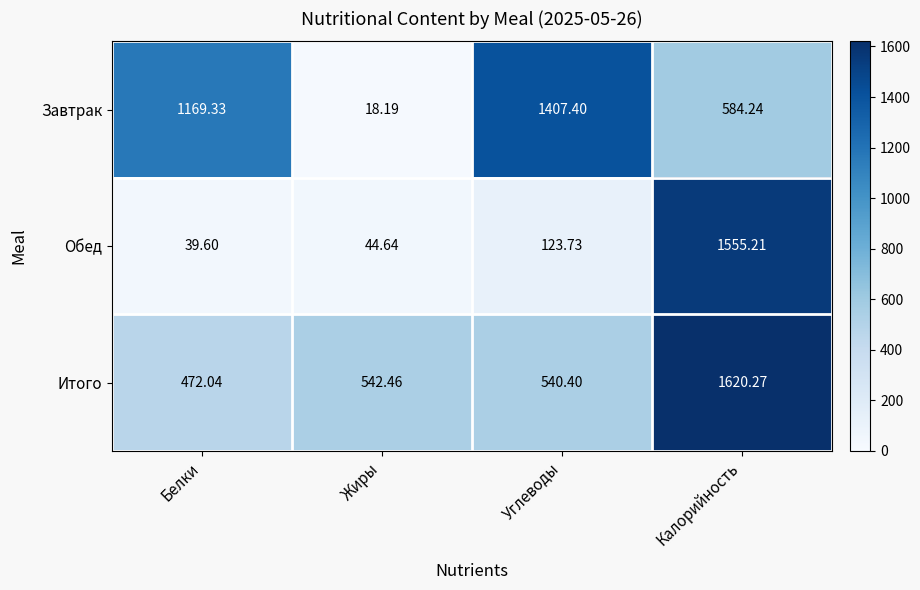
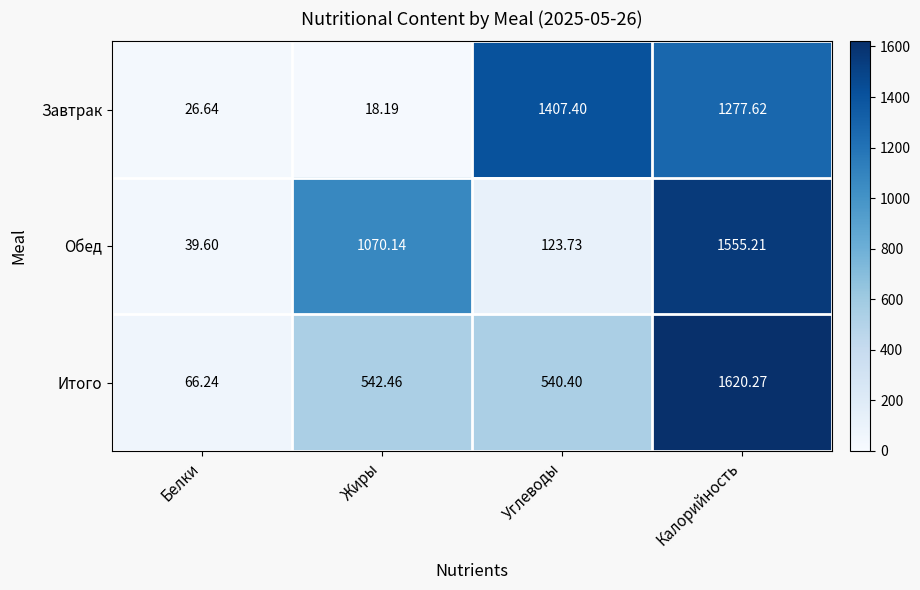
Завтрак, Белки: 1169.33 -> 26.64
Завтрак, Калорийность: 584.24 -> 1277.62
Обед, Жиры: 44.64 -> 1070.14
Итого, Белки: 472.04 -> 66.24
